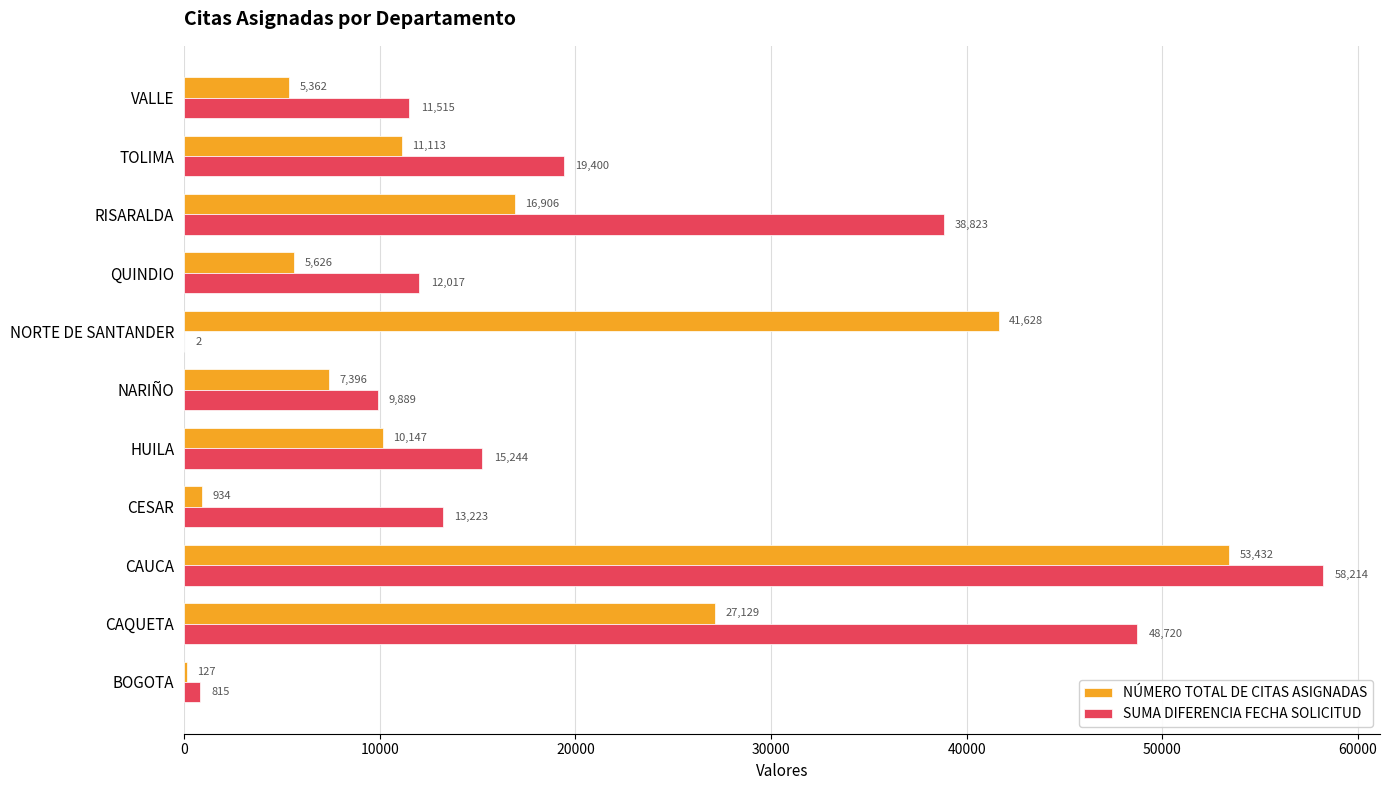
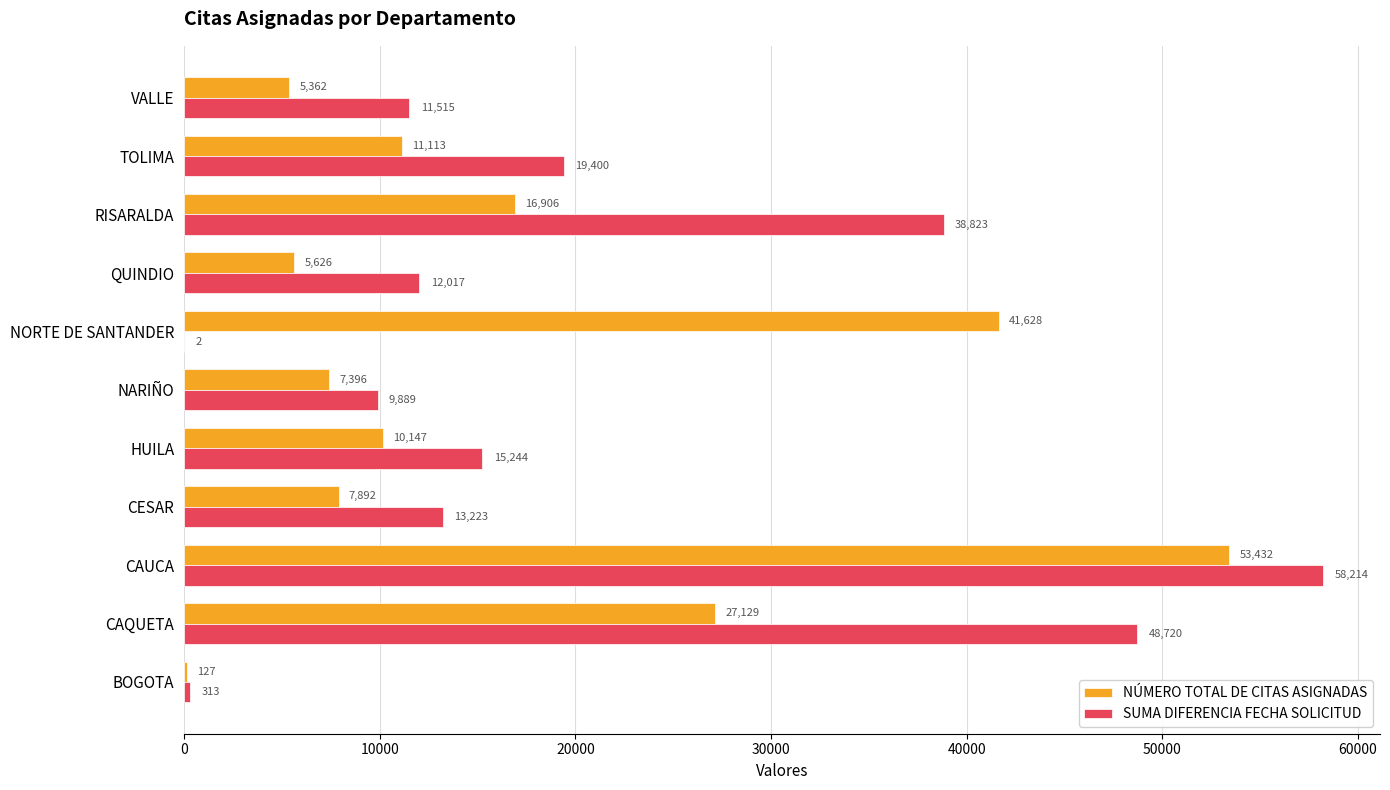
NÚMERO TOTAL DE CITAS ASIGNADAS, CESAR: 934 -> 7,892
SUMA DIFERENCIA FECHA SOLICITUD, BOGOTA: 815 -> 313
